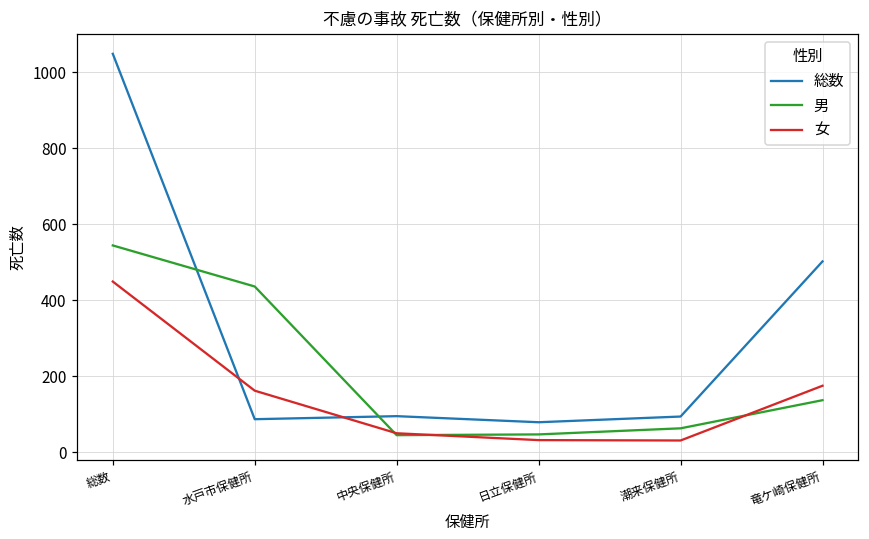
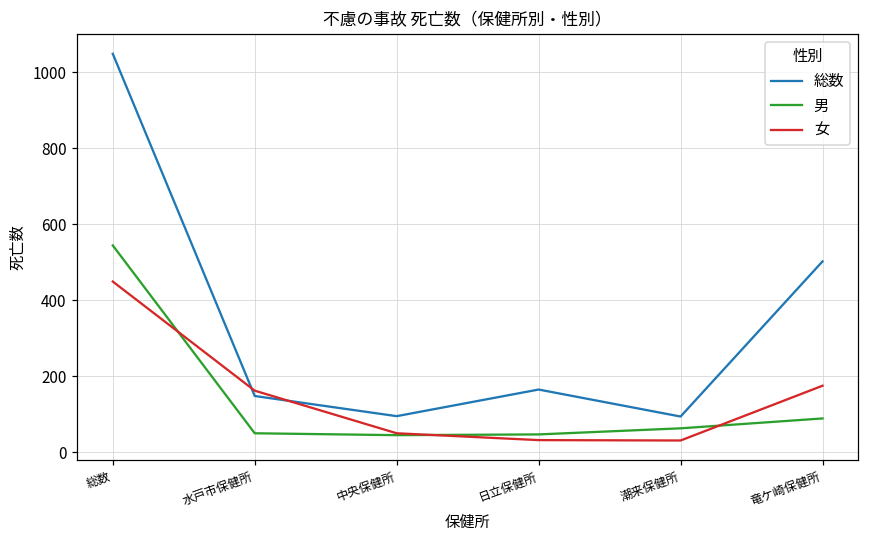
総数, 水戸市保健所: 90 -> 150
男, 水戸市保健所: 440 -> 50
総数, 日立保健所: 80 -> 170
男, 竜ケ崎保健所: 140 -> 90
